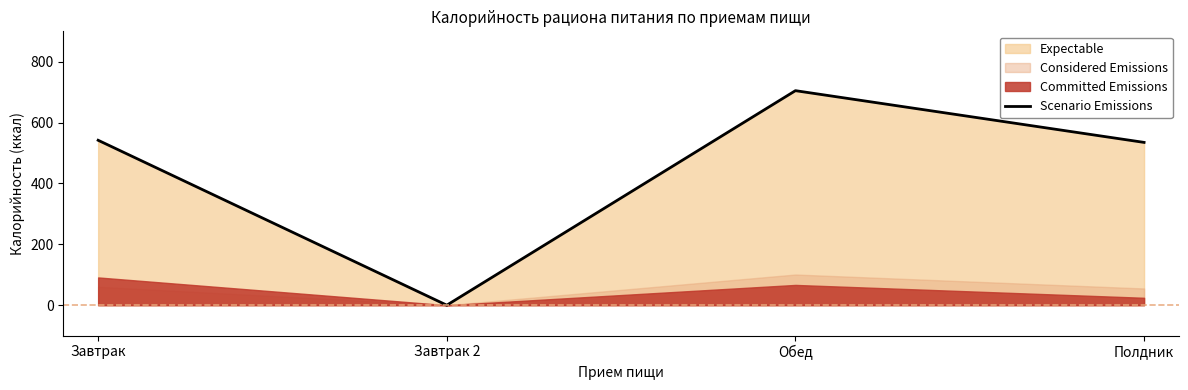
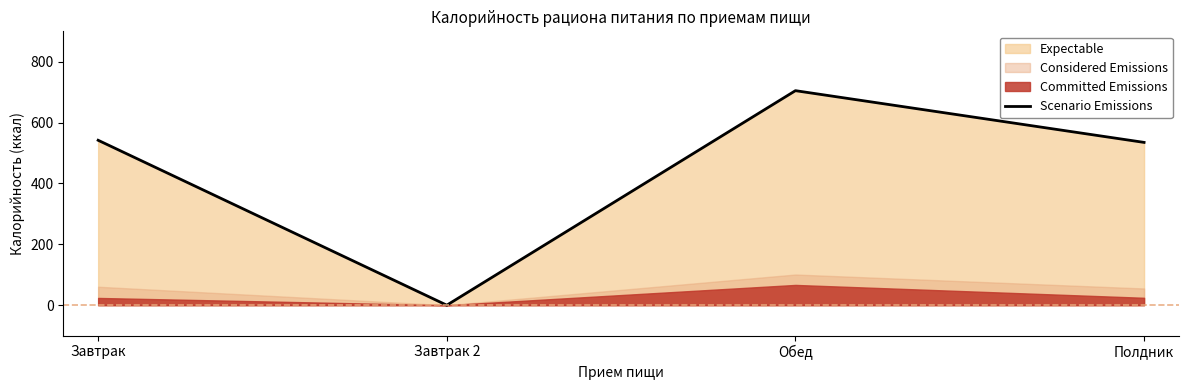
Committed Emissions, Завтрак: 90 -> 20
